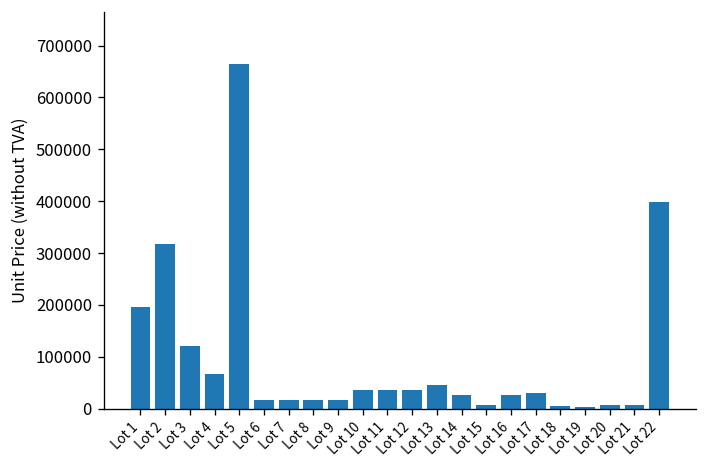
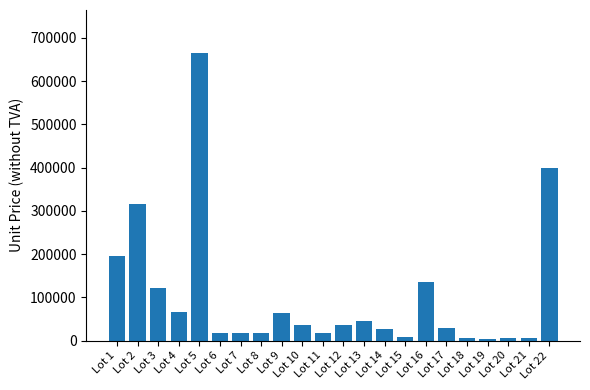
Lot 9: 20000 -> 60000
Lot 11: 40000 -> 20000
Lot 16: 30000 -> 130000
